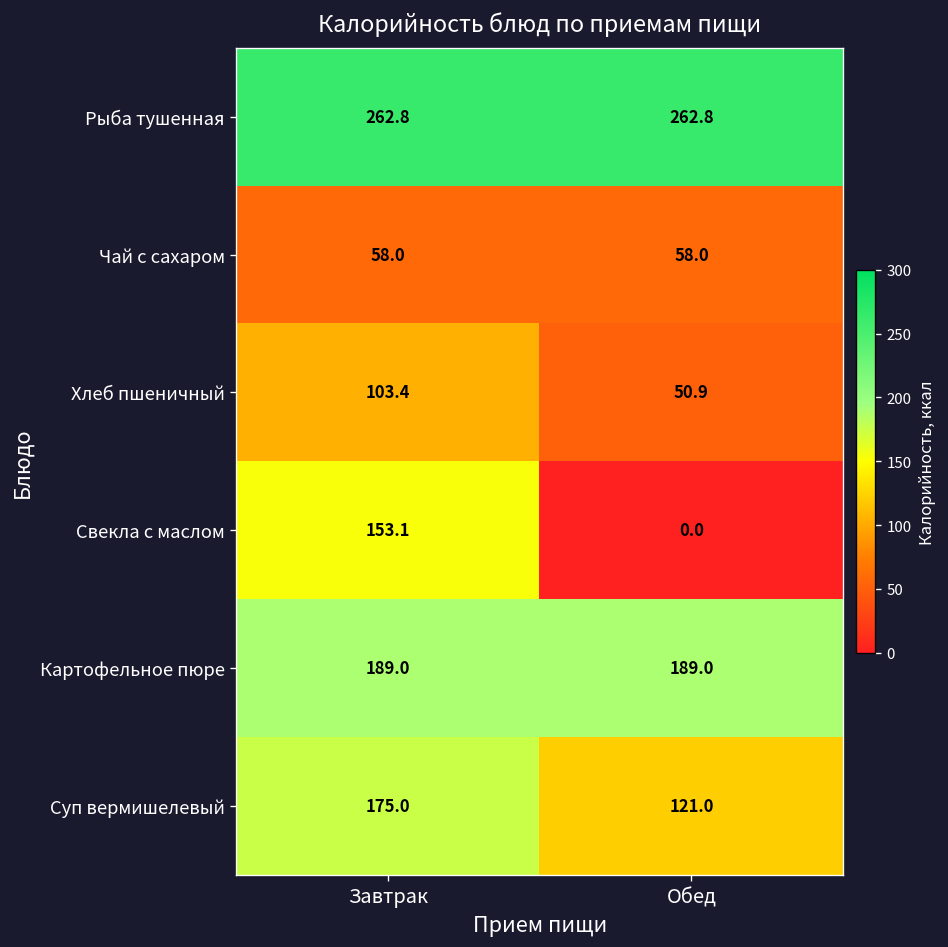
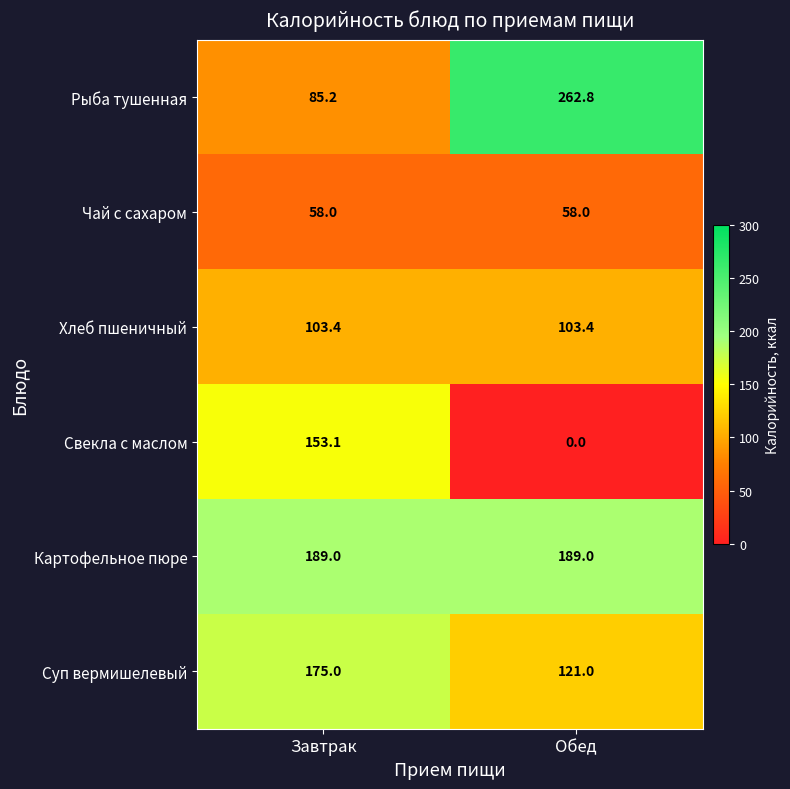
Рыба тушенная, Завтрак: 262.8 -> 85.2
Хлеб пшеничный, Обед: 50.9 -> 103.4
